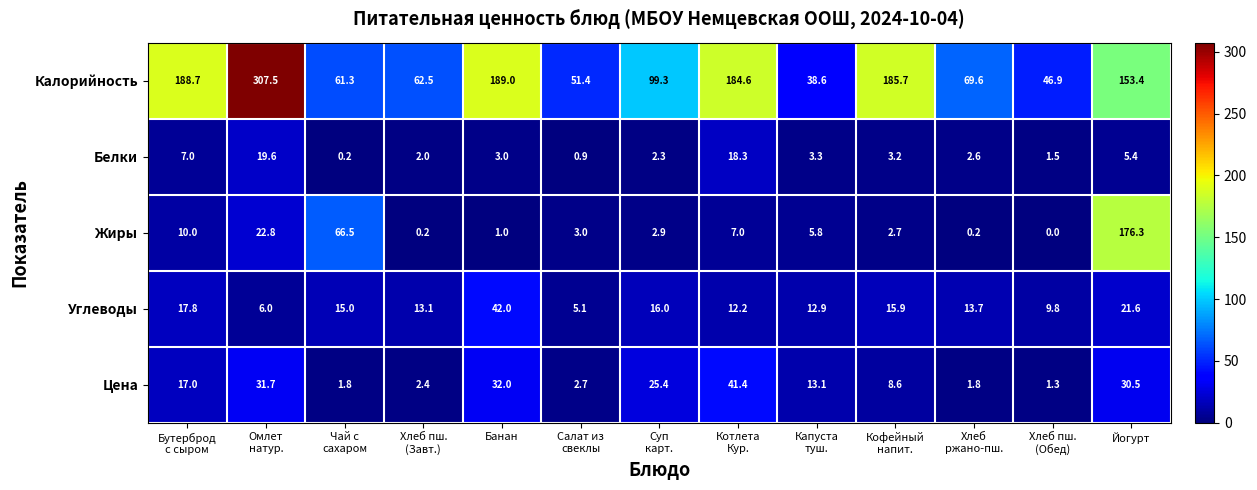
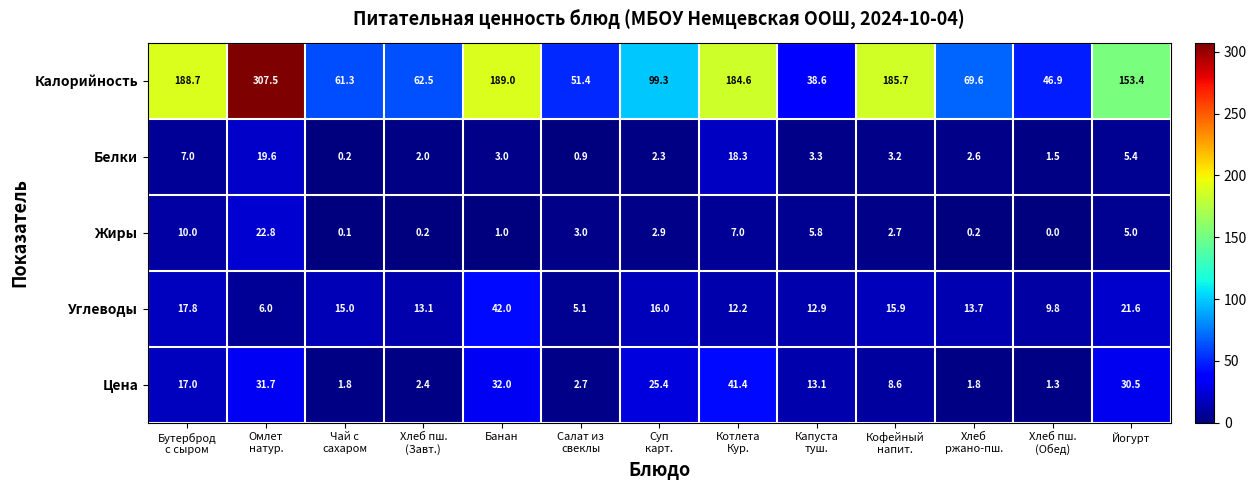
Жиры, Чай с сахаром: 66.5 -> 0.1
Жиры, Йогурт: 176.3 -> 5.0
